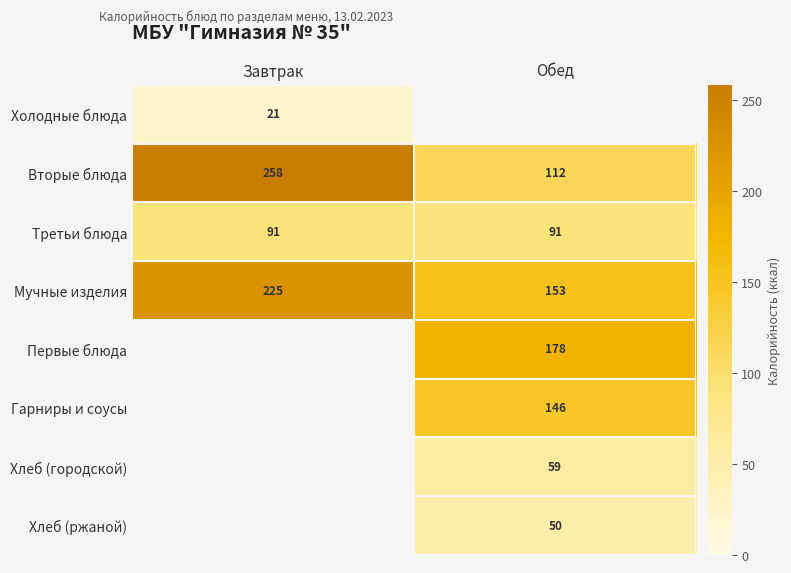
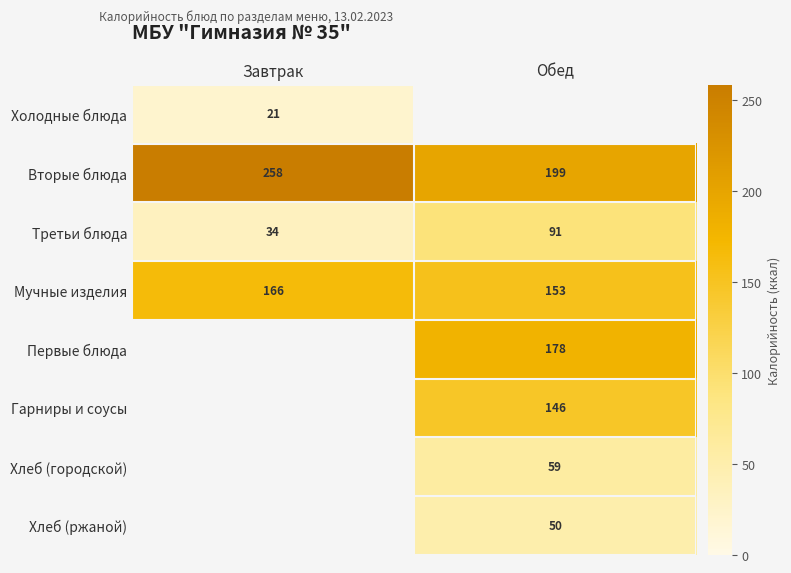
Вторые блюда, Обед: 112 -> 199
Третьи блюда, Завтрак: 91 -> 34
Мучные изделия, Завтрак: 225 -> 166
